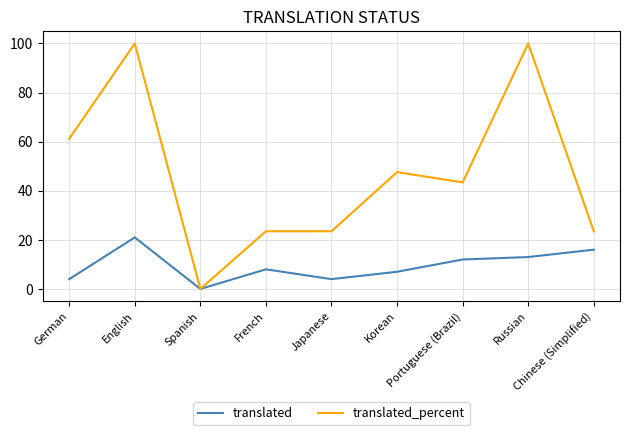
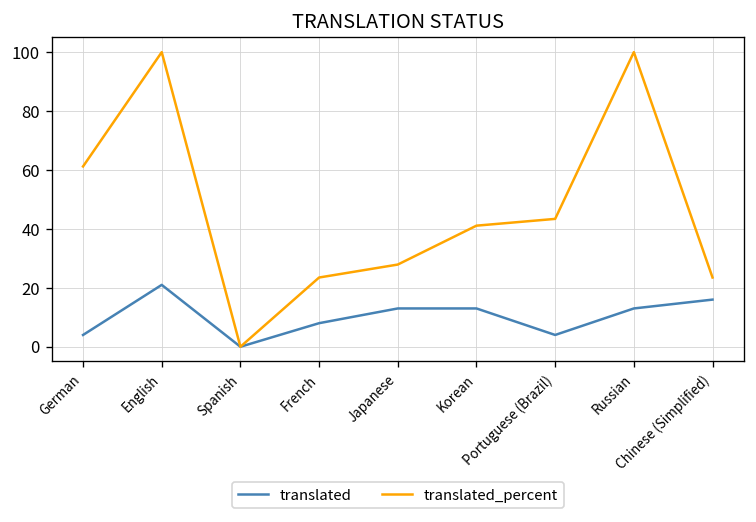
translated, Japanese: 4 -> 13
translated_percent, Japanese: 24 -> 28
translated, Korean: 7 -> 13
translated_percent, Korean: 48 -> 41
translated, Portuguese (Brazil): 12 -> 4
